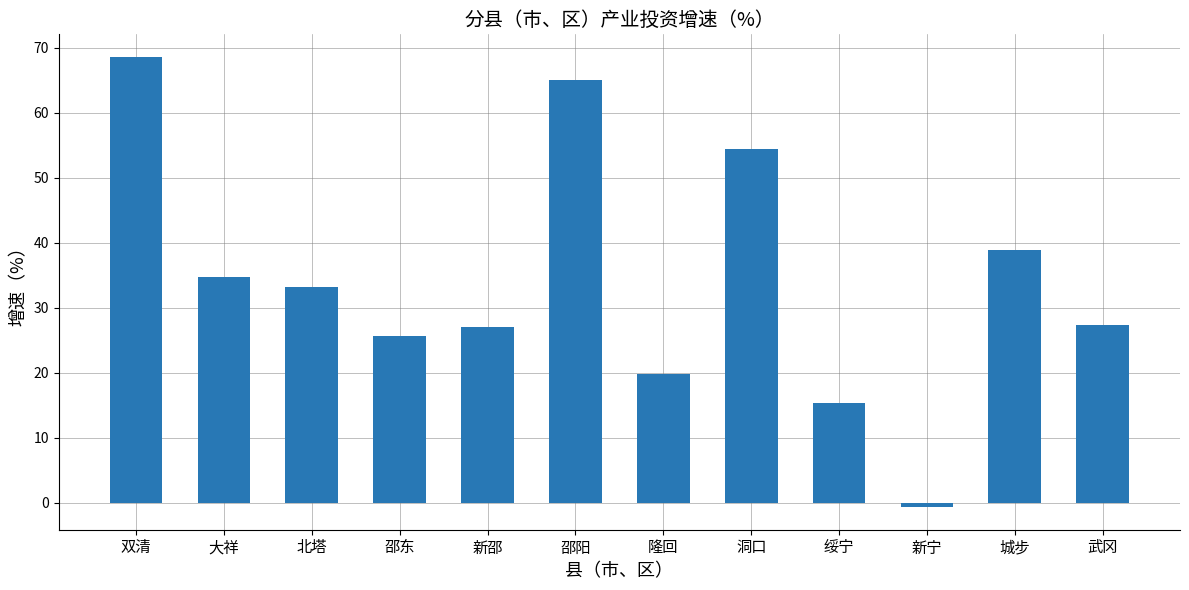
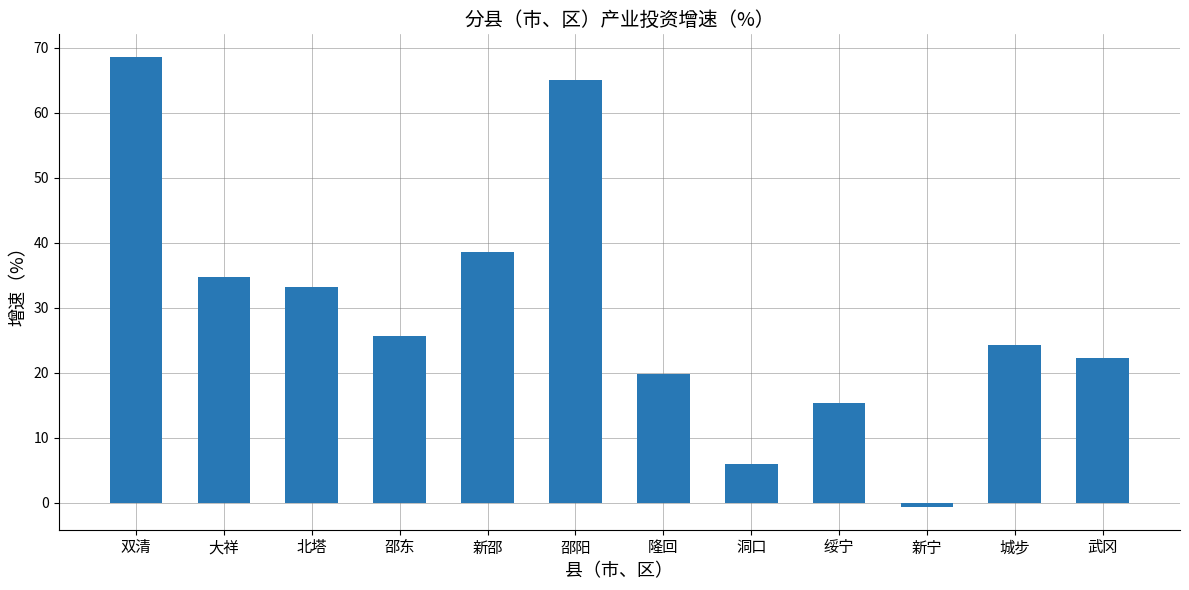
新邵: 27 -> 39
洞口: 54 -> 6
城步: 39 -> 24
武冈: 27 -> 22
